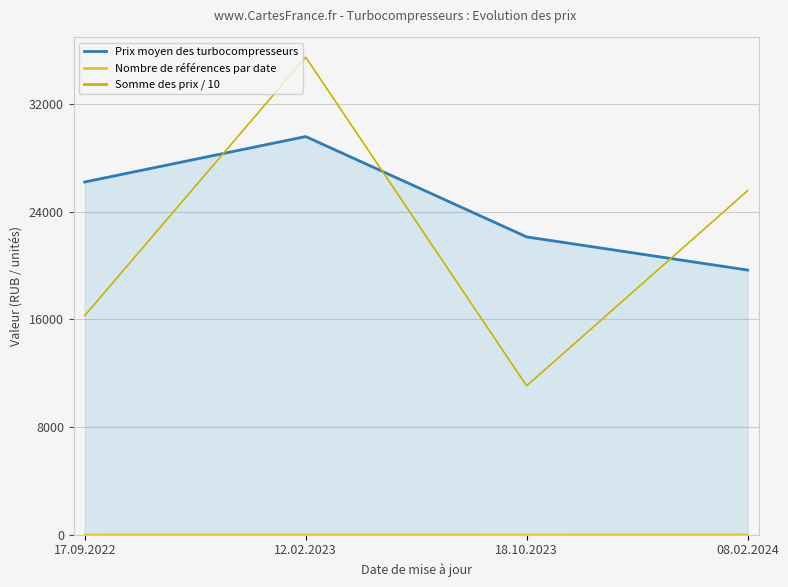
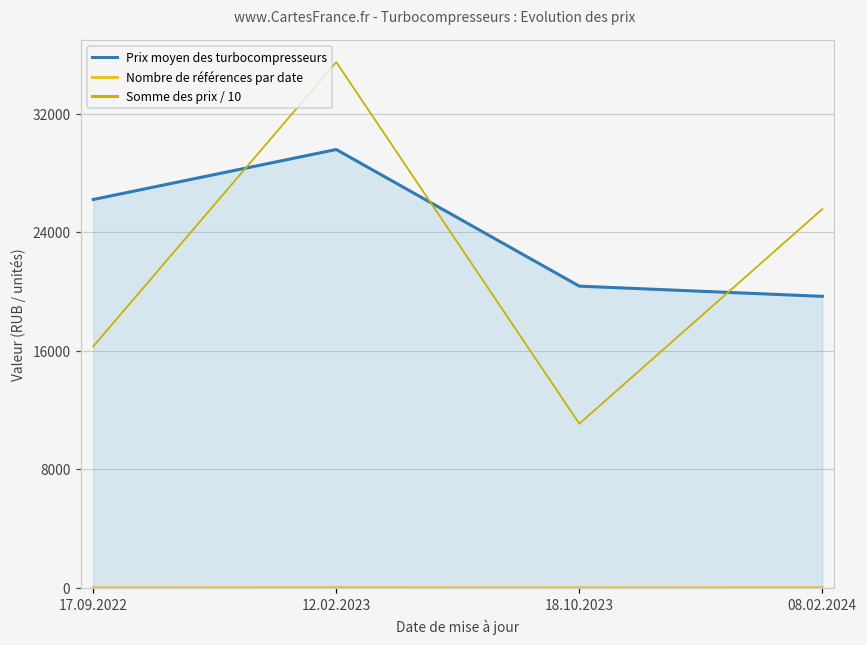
Prix moyen des turbocompresseurs, 18.10.2023: 22100 -> 20400
